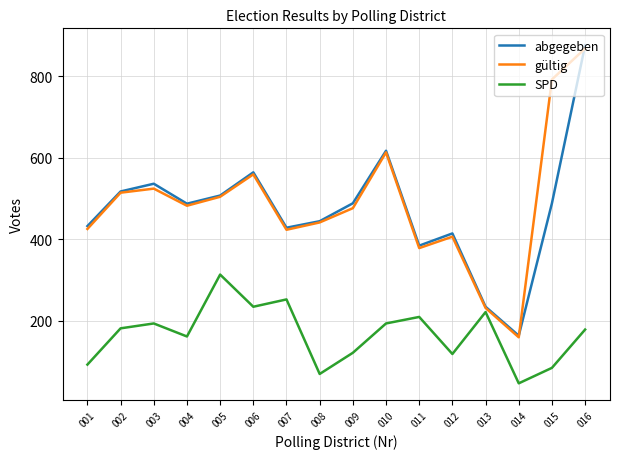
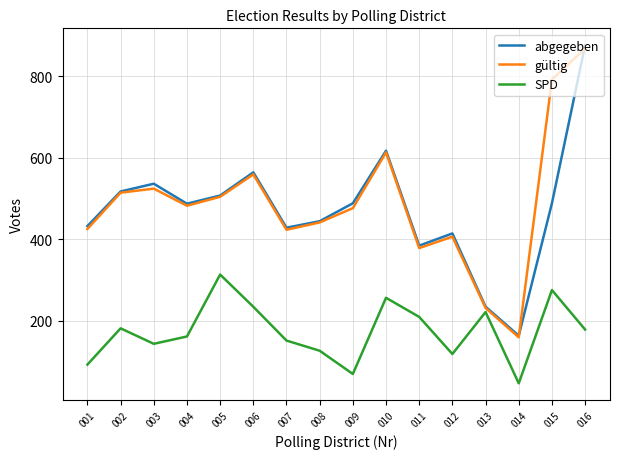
SPD, 003: 190 -> 140
SPD, 007: 250 -> 150
SPD, 008: 70 -> 130
SPD, 009: 120 -> 70
SPD, 010: 190 -> 260
SPD, 015: 80 -> 280
